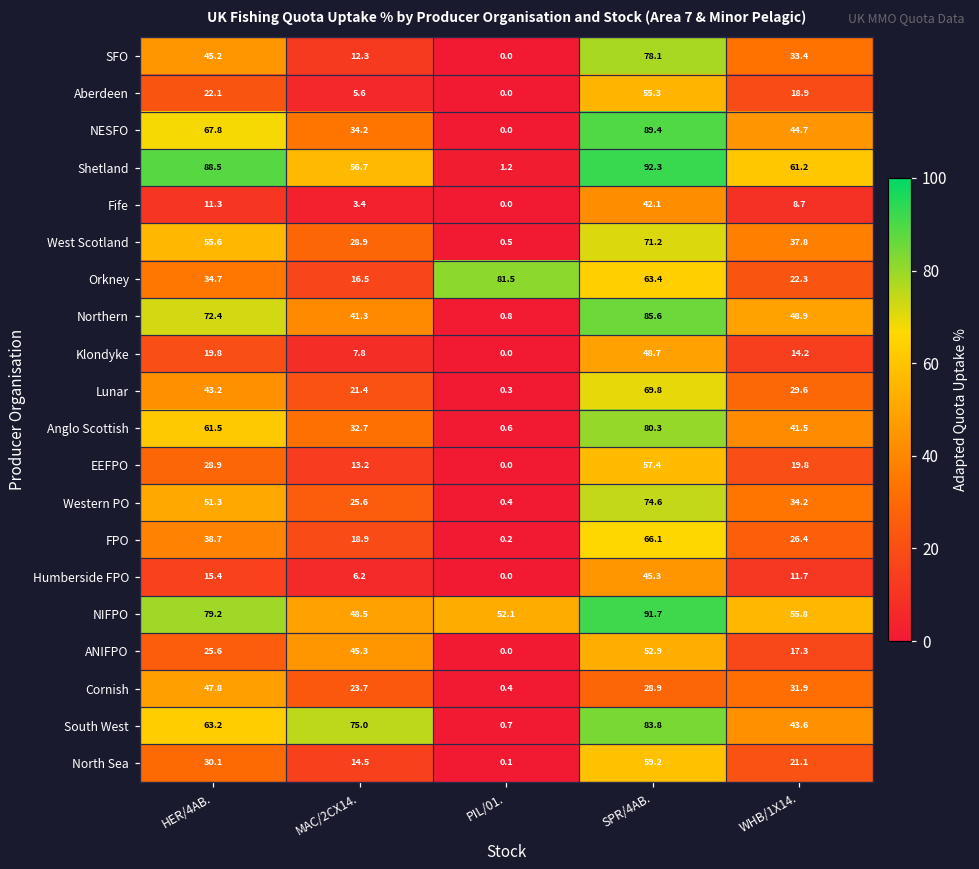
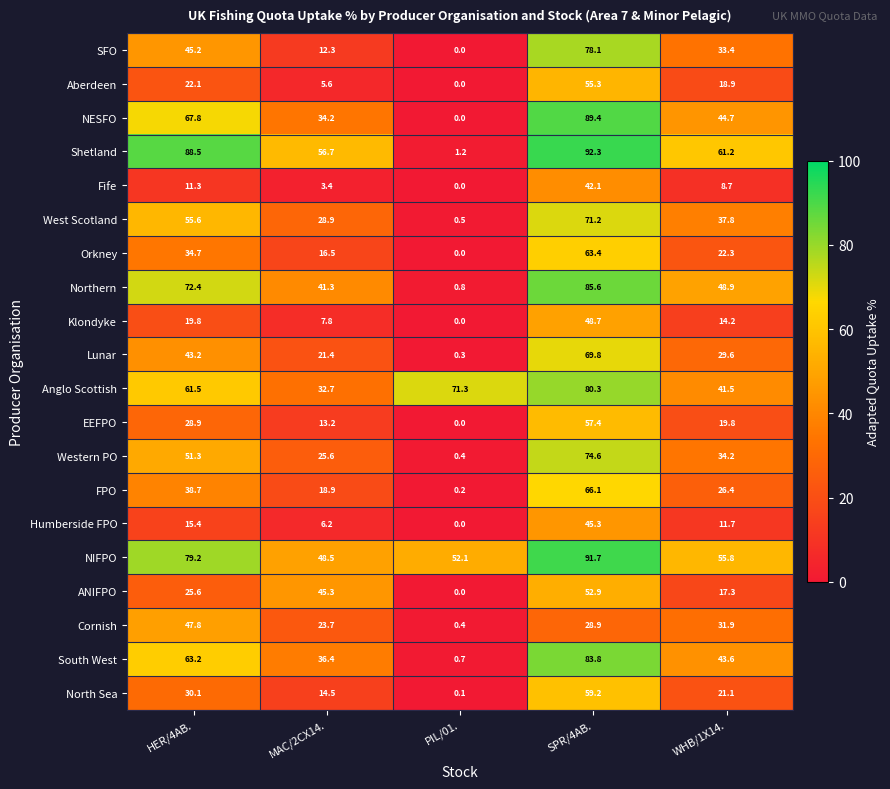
Orkney, PIL/01.: 81.5 -> 0.0
Anglo Scottish, PIL/01.: 0.6 -> 71.3
South West, MAC/2CX14.: 75.0 -> 36.4
